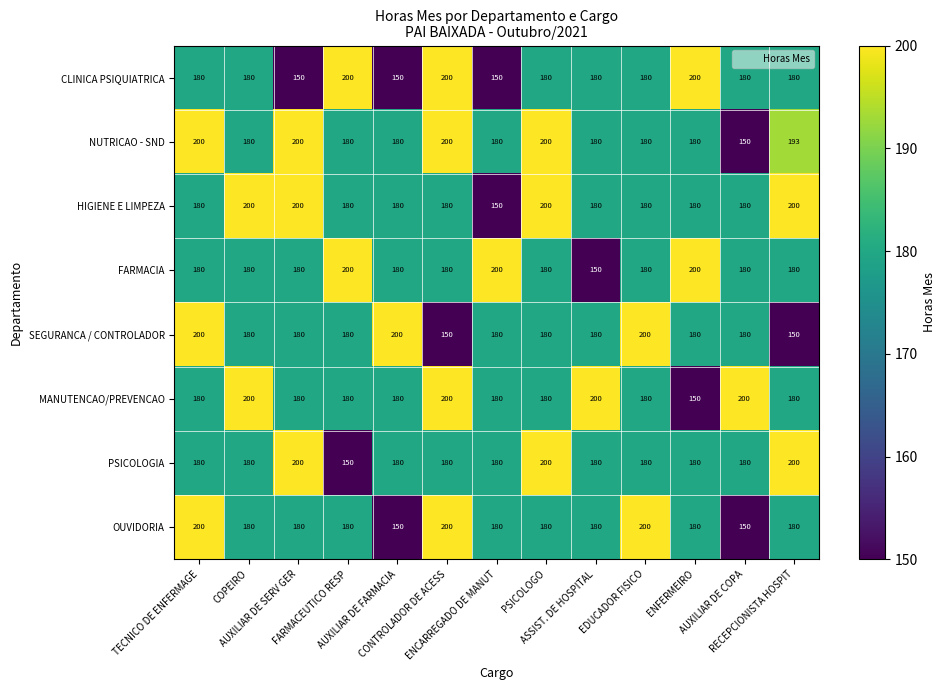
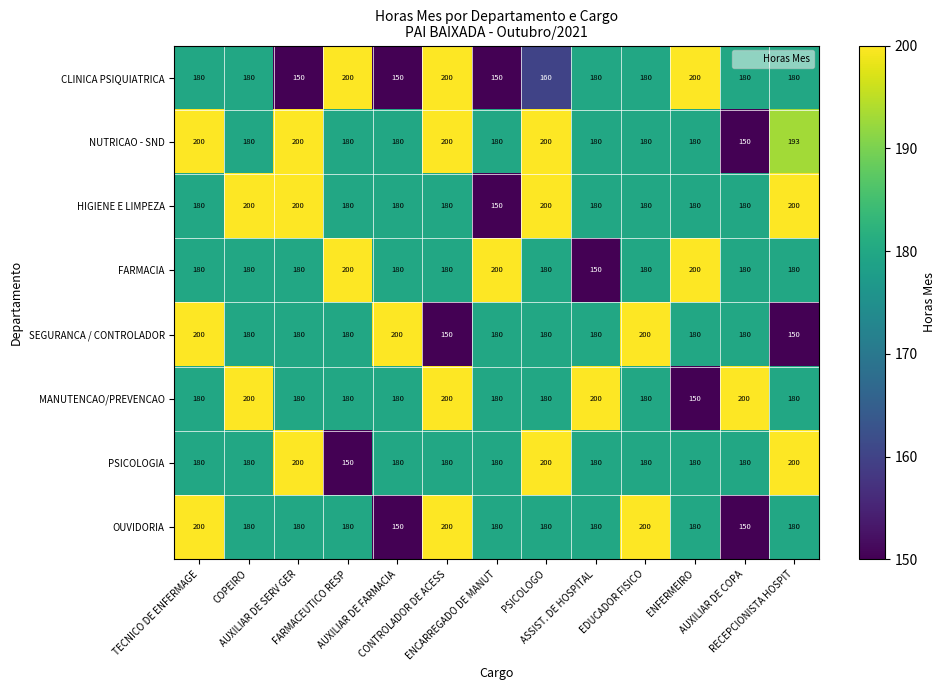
CLINICA PSIQUIATRICA, PSICOLOGO: 180 -> 160
